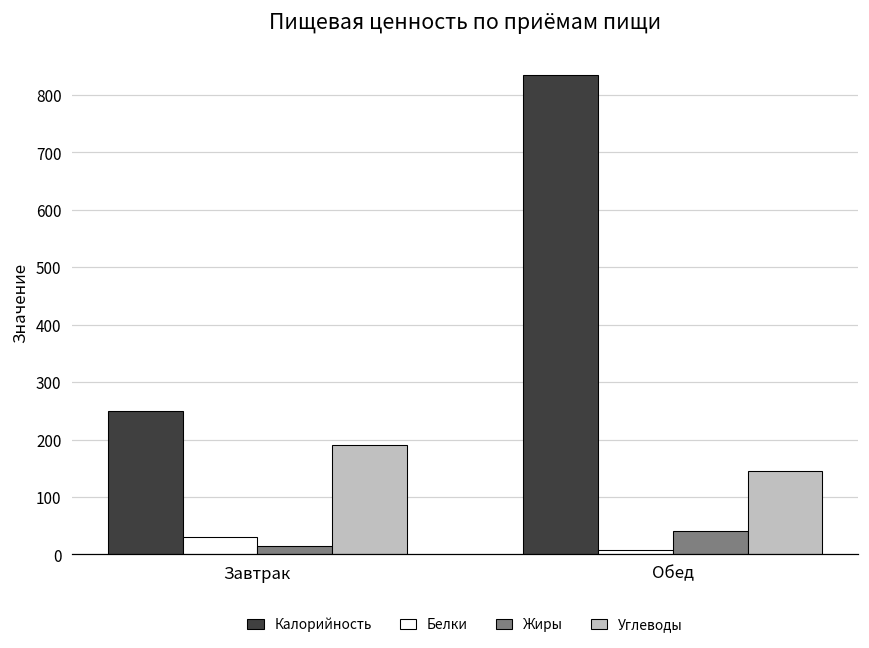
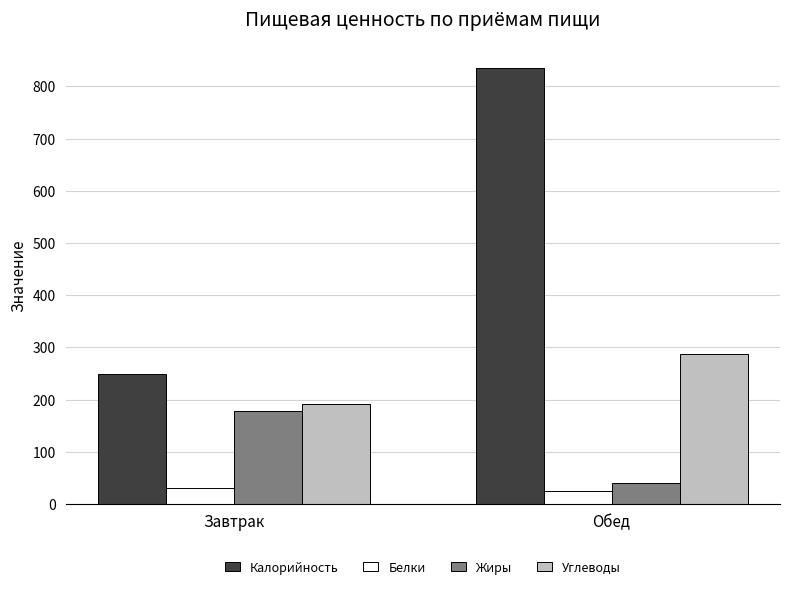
Жиры, Завтрак: 10 -> 180
Белки, Обед: 10 -> 30
Углеводы, Обед: 150 -> 290
